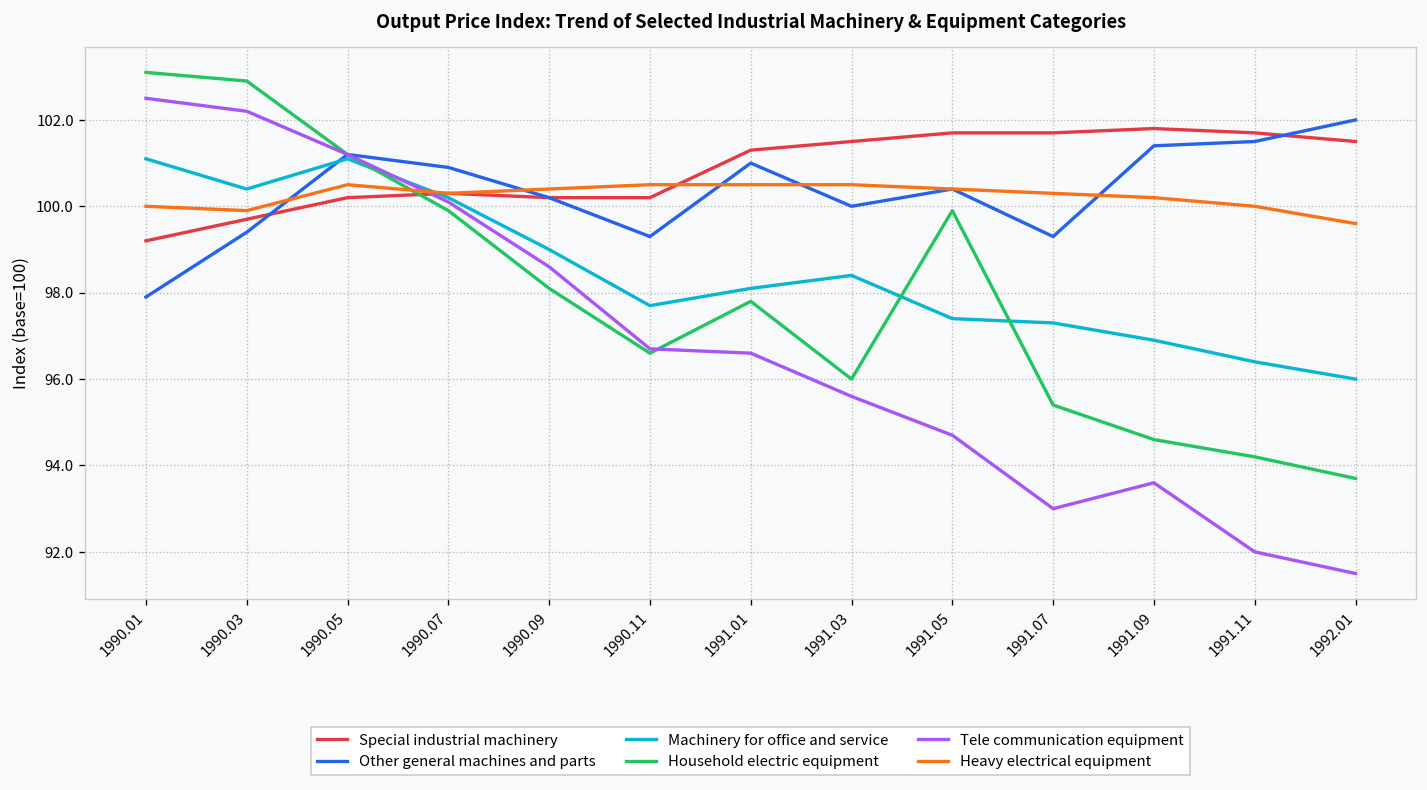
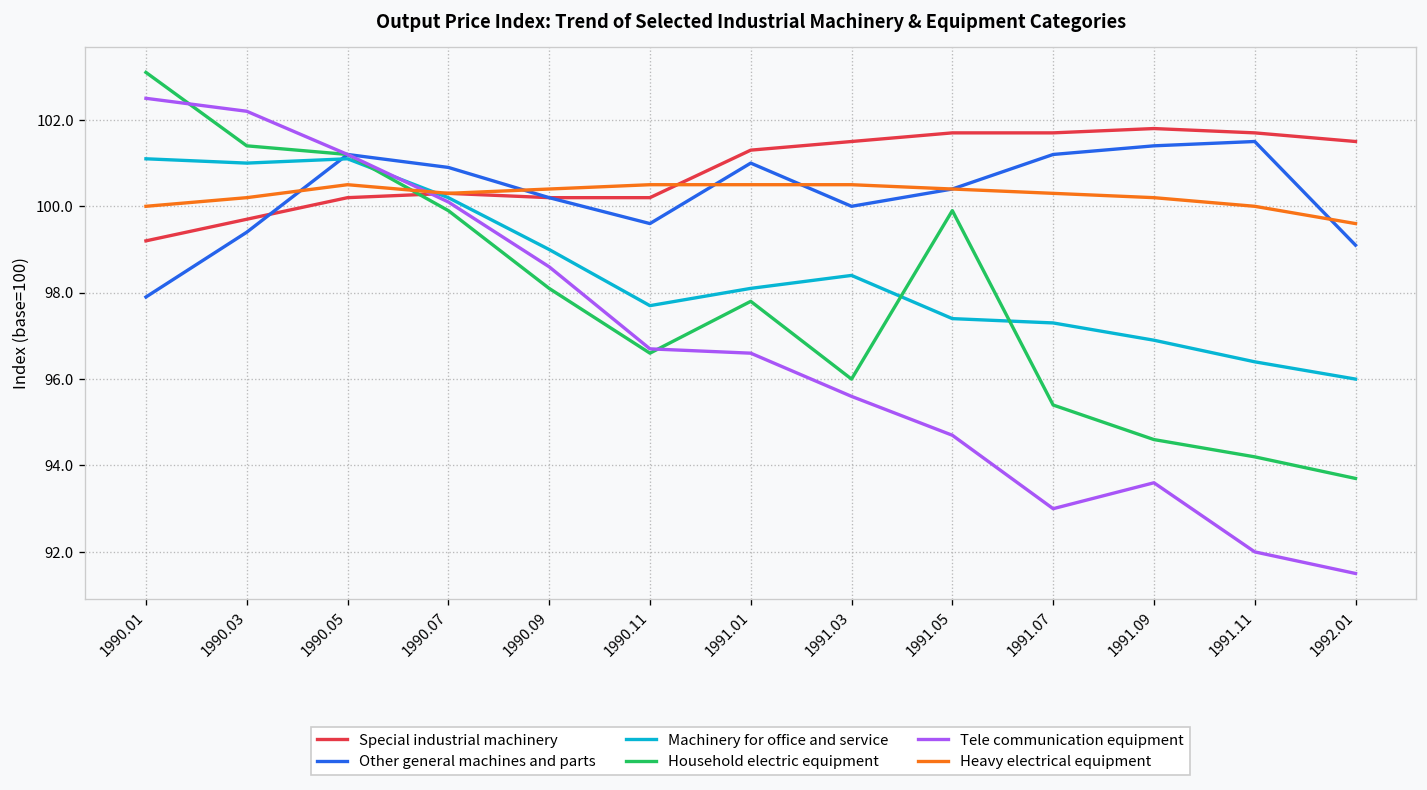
Machinery for office and service, 1990.03: 100.4 -> 101.0
Household electric equipment, 1990.03: 102.9 -> 101.4
Heavy electrical equipment, 1990.03: 99.9 -> 100.2
Other general machines and parts, 1990.11: 99.3 -> 99.6
Other general machines and parts, 1991.07: 99.3 -> 101.2
Other general machines and parts, 1992.01: 102.0 -> 99.1
